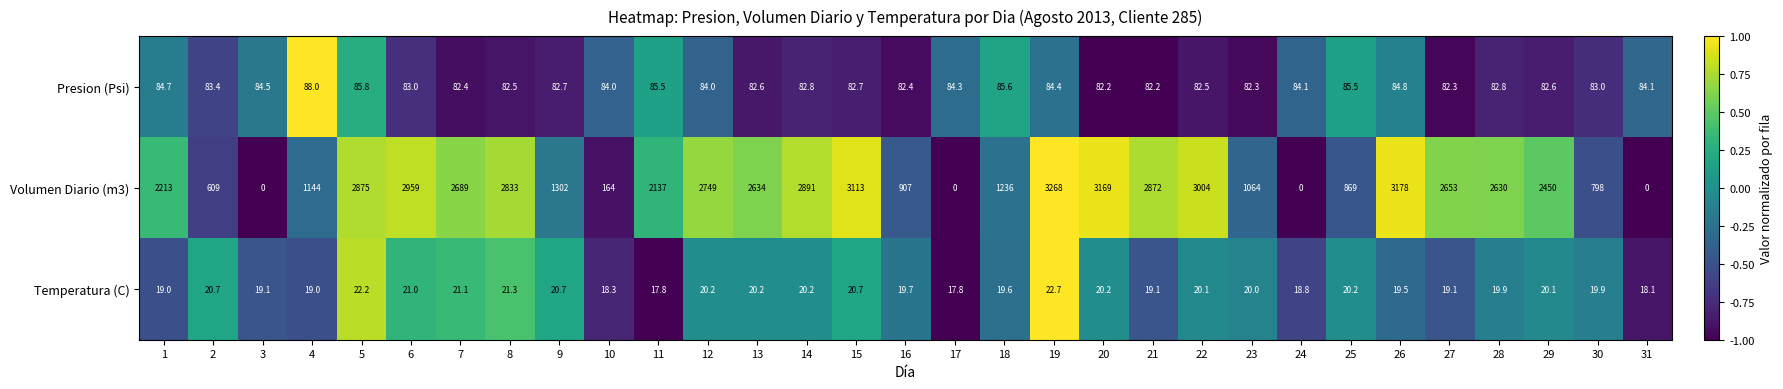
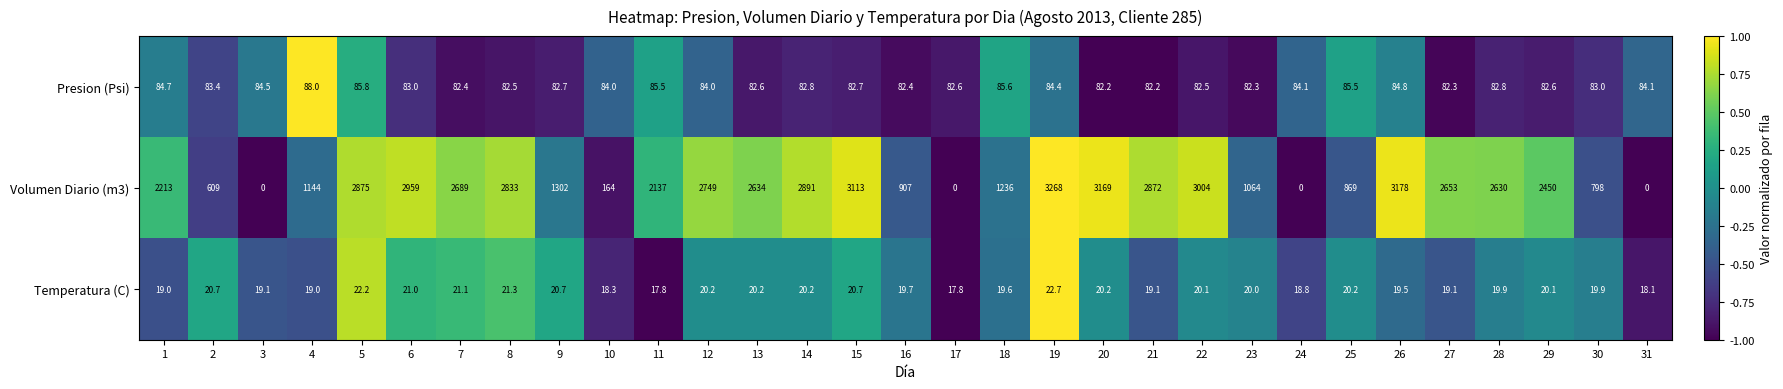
Presion (Psi), 17: 84.3 -> 82.6
